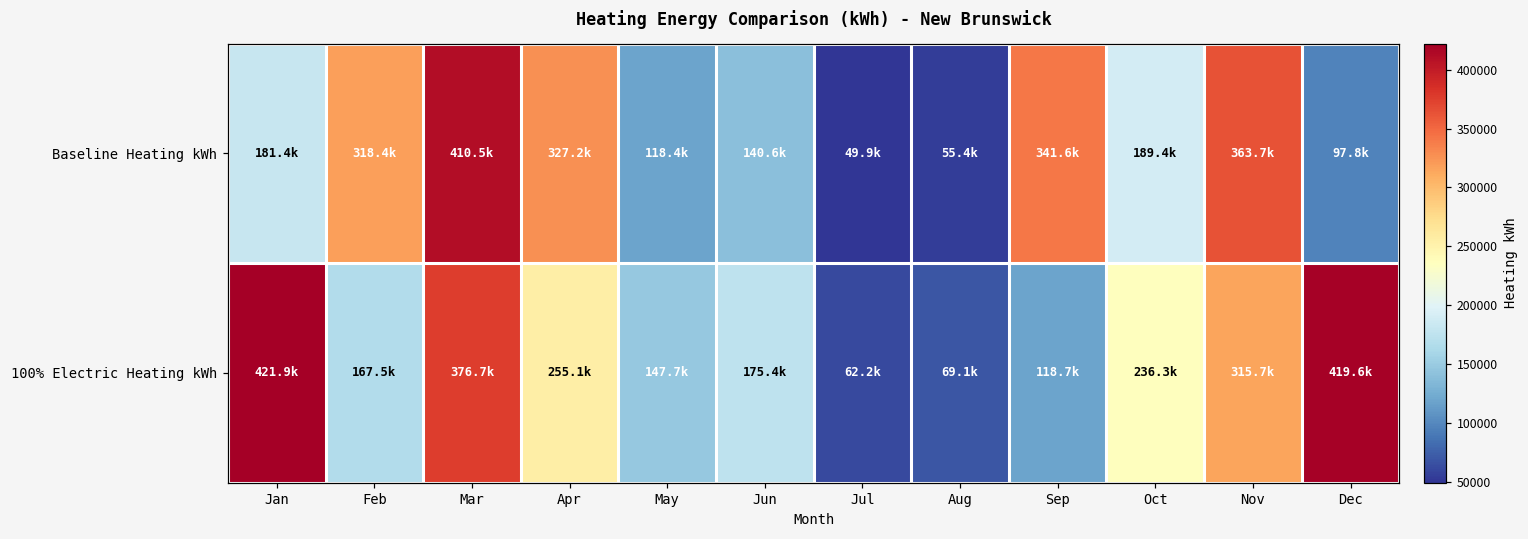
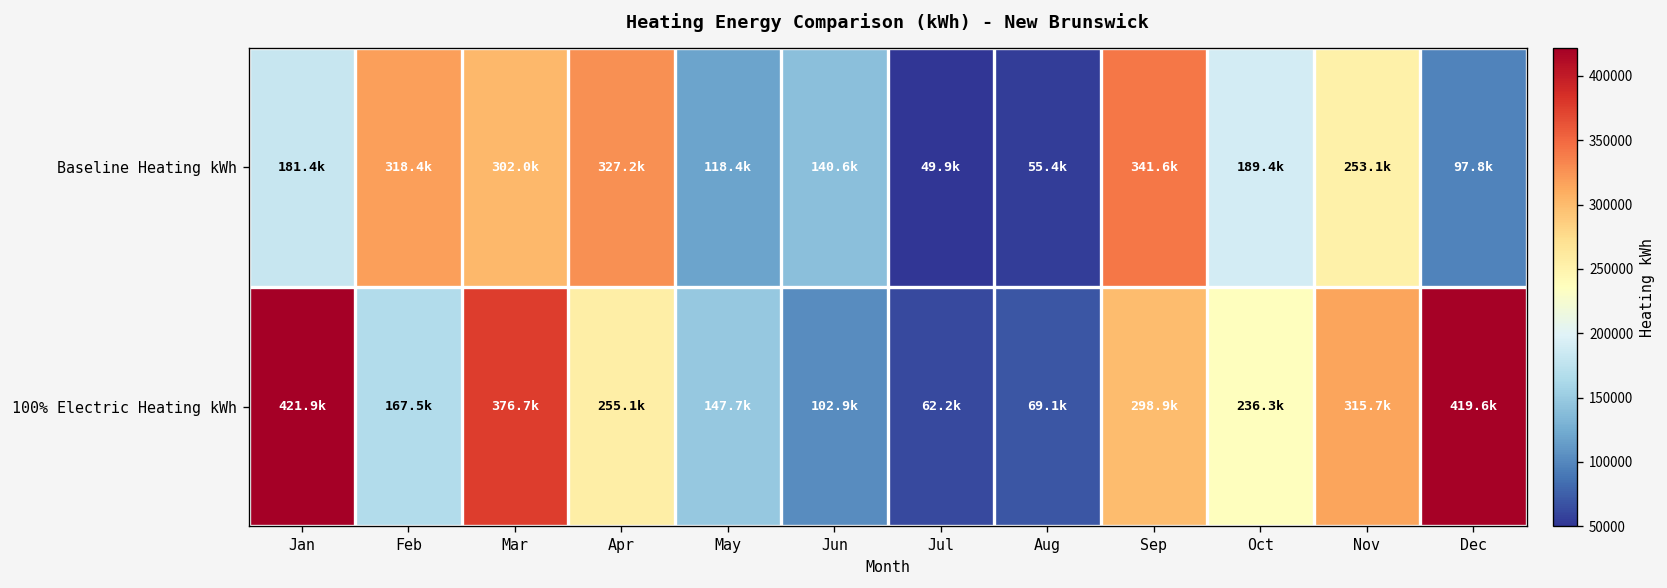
Baseline Heating kWh, Mar: 410.5k -> 302.0k
Baseline Heating kWh, Nov: 363.7k -> 253.1k
100% Electric Heating kWh, Jun: 175.4k -> 102.9k
100% Electric Heating kWh, Sep: 118.7k -> 298.9k
